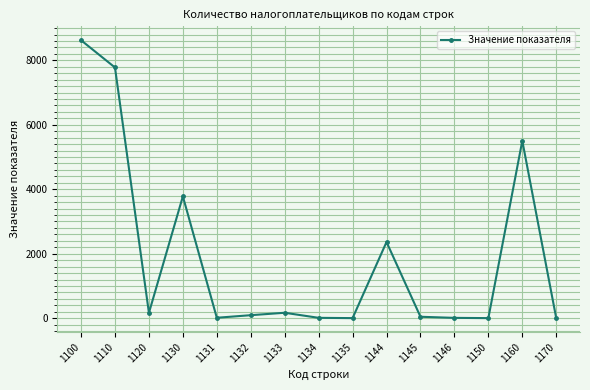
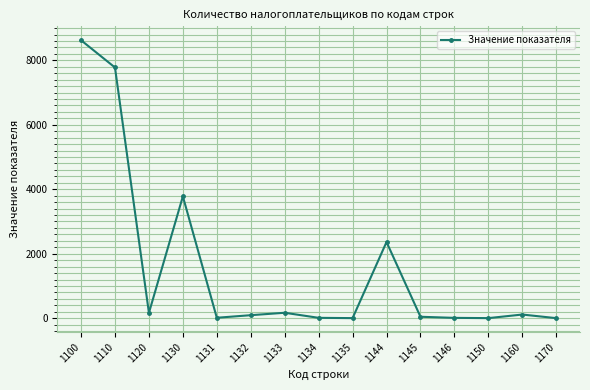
1160: 5500 -> 100
